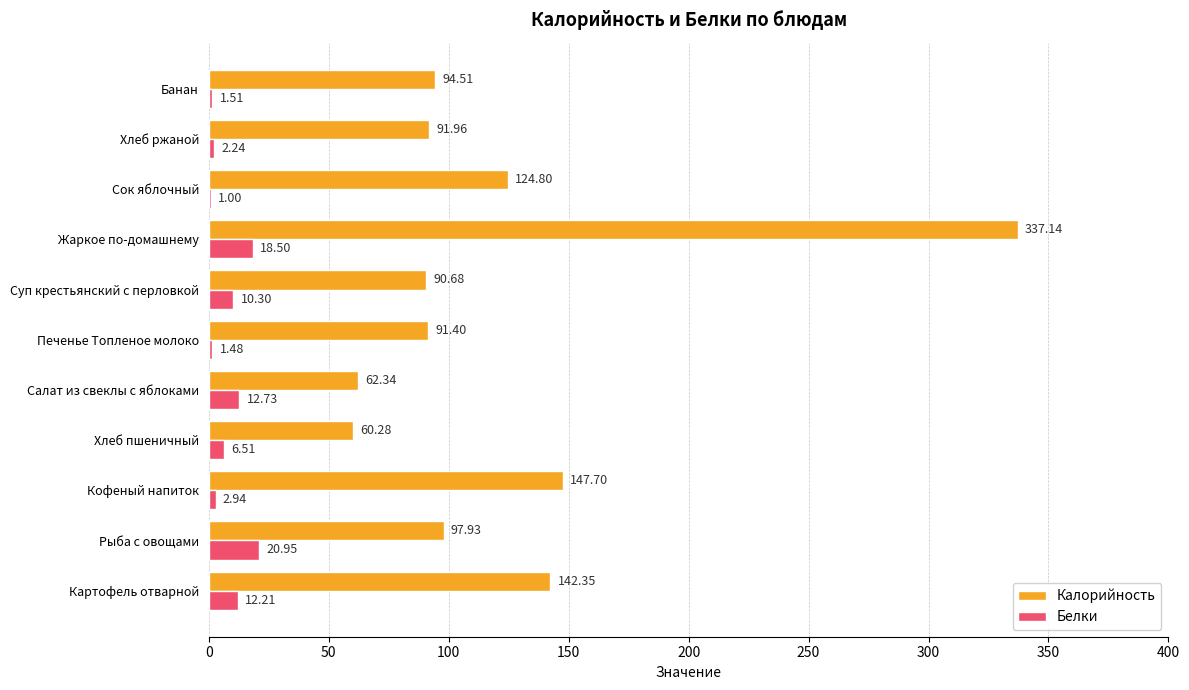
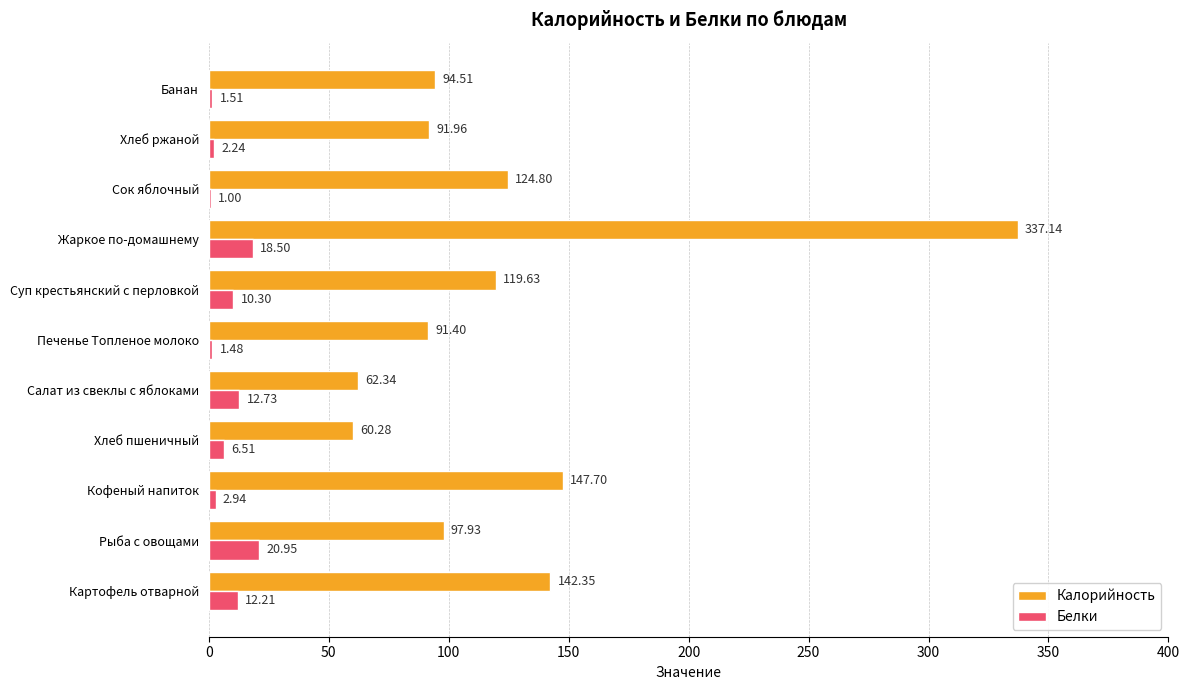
Калорийность, Суп крестьянский с перловкой: 90.68 -> 119.63
